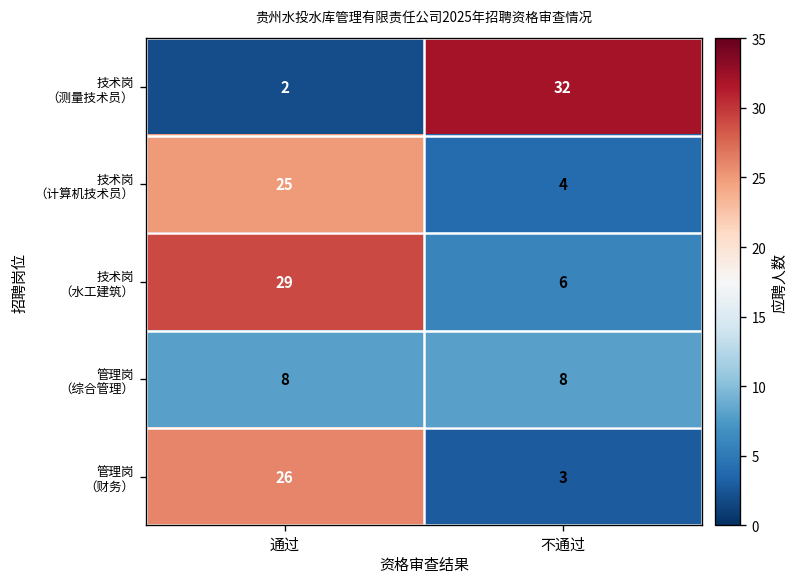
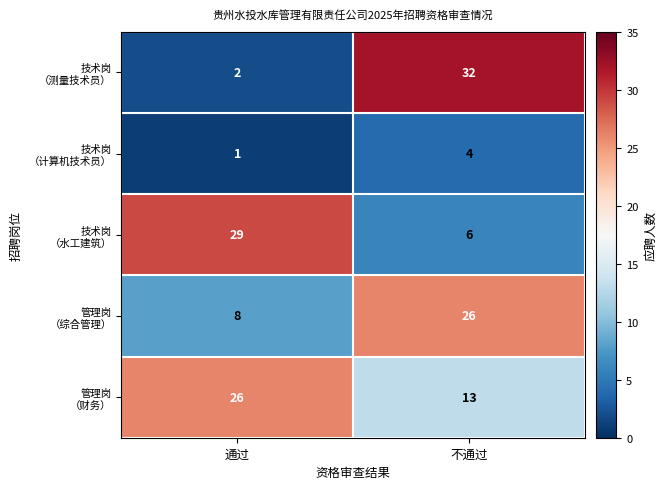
技术岗 （计算机技术员）, 通过: 25 -> 1
管理岗 （综合管理）, 不通过: 8 -> 26
管理岗 （财务）, 不通过: 3 -> 13
